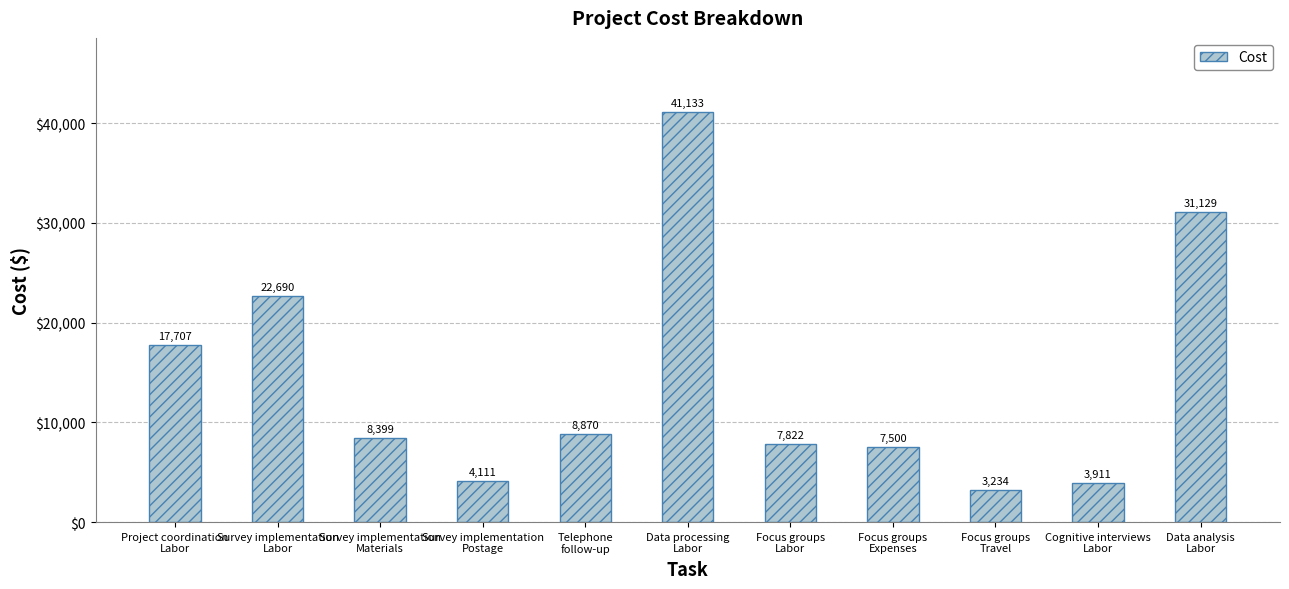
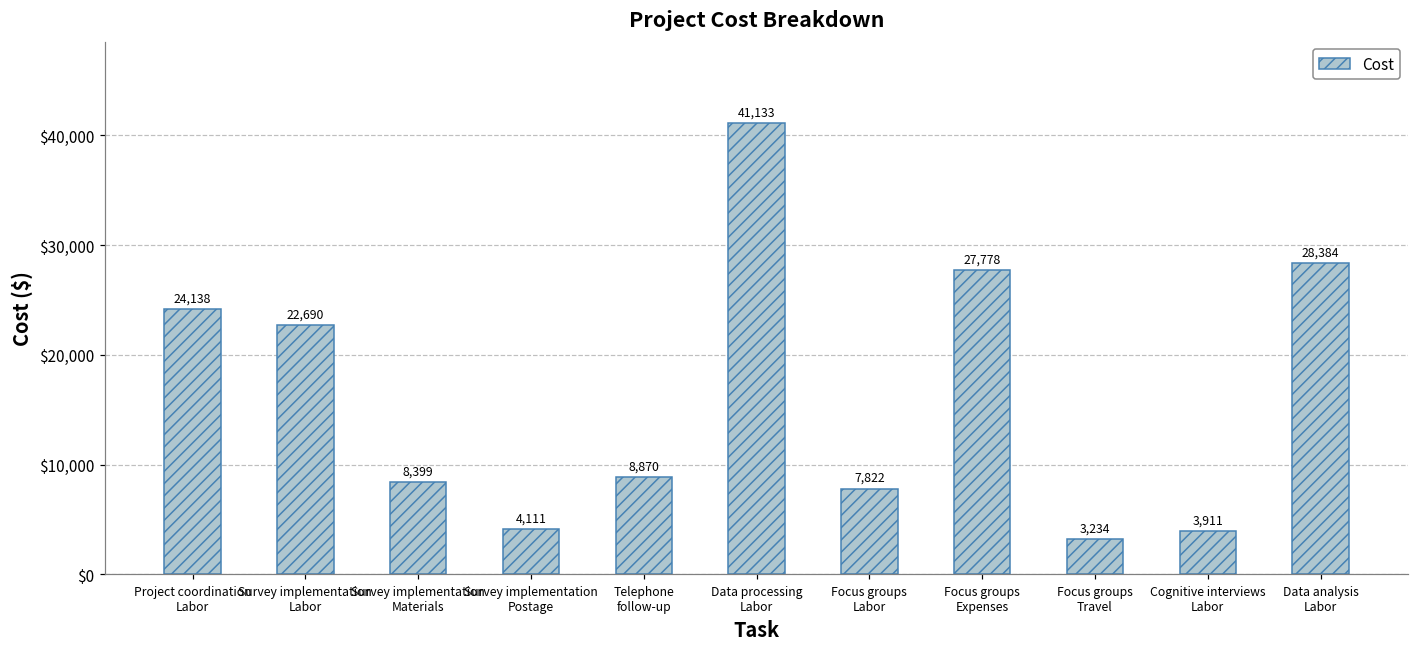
Project coordination Labor: 17,707 -> 24,138
Focus groups Expenses: 7,500 -> 27,778
Data analysis Labor: 31,129 -> 28,384
